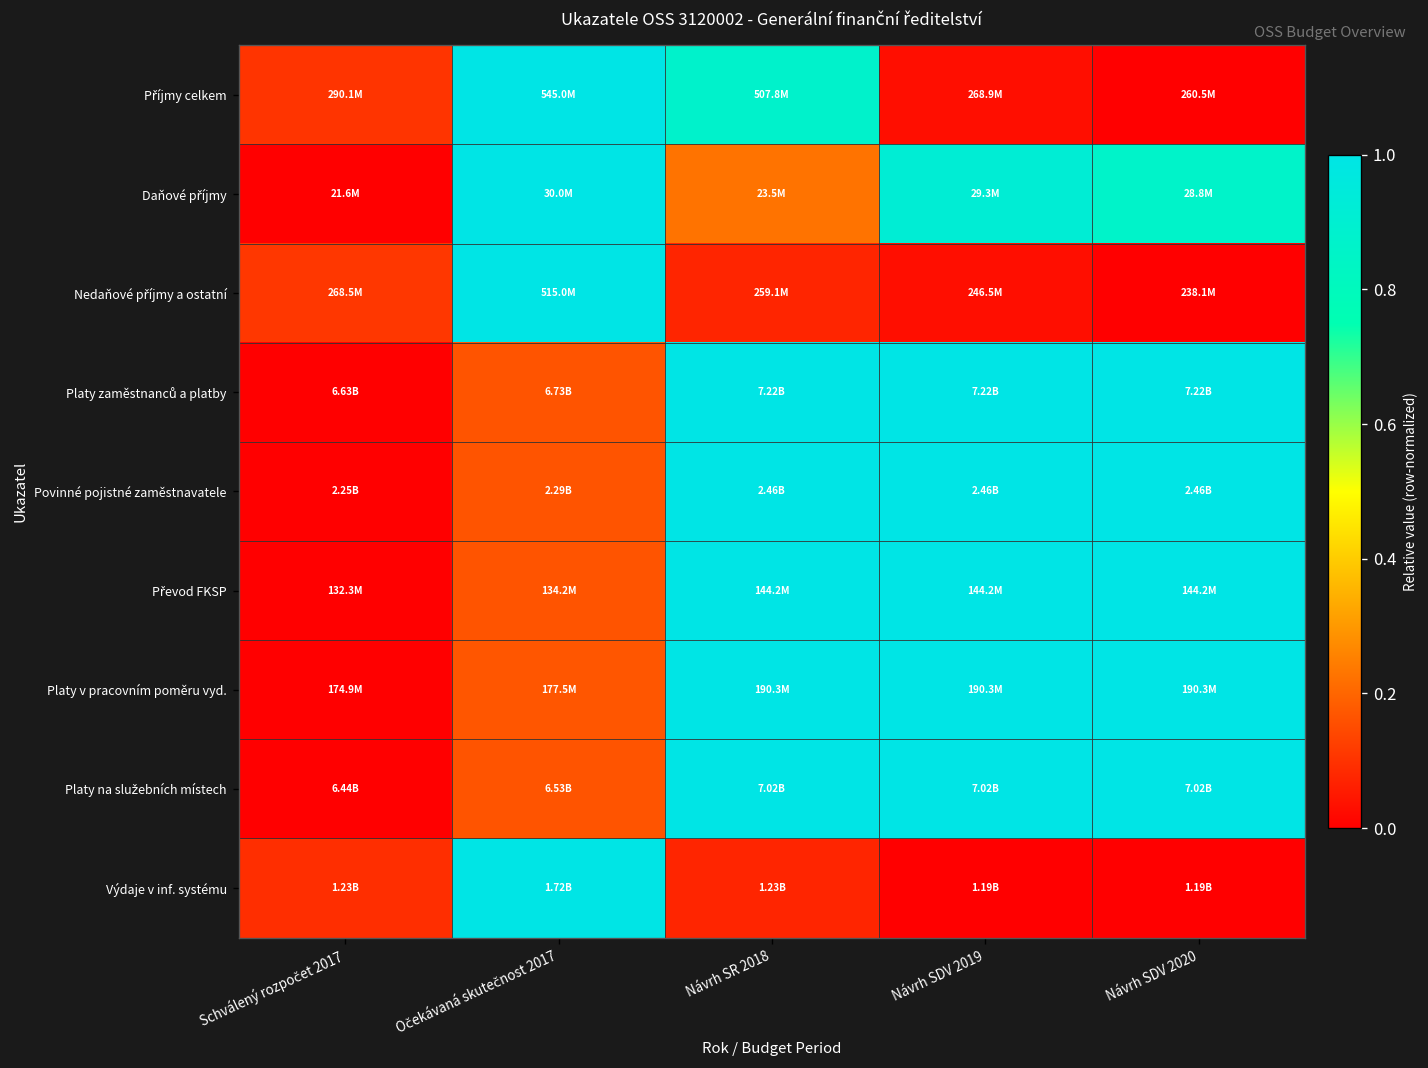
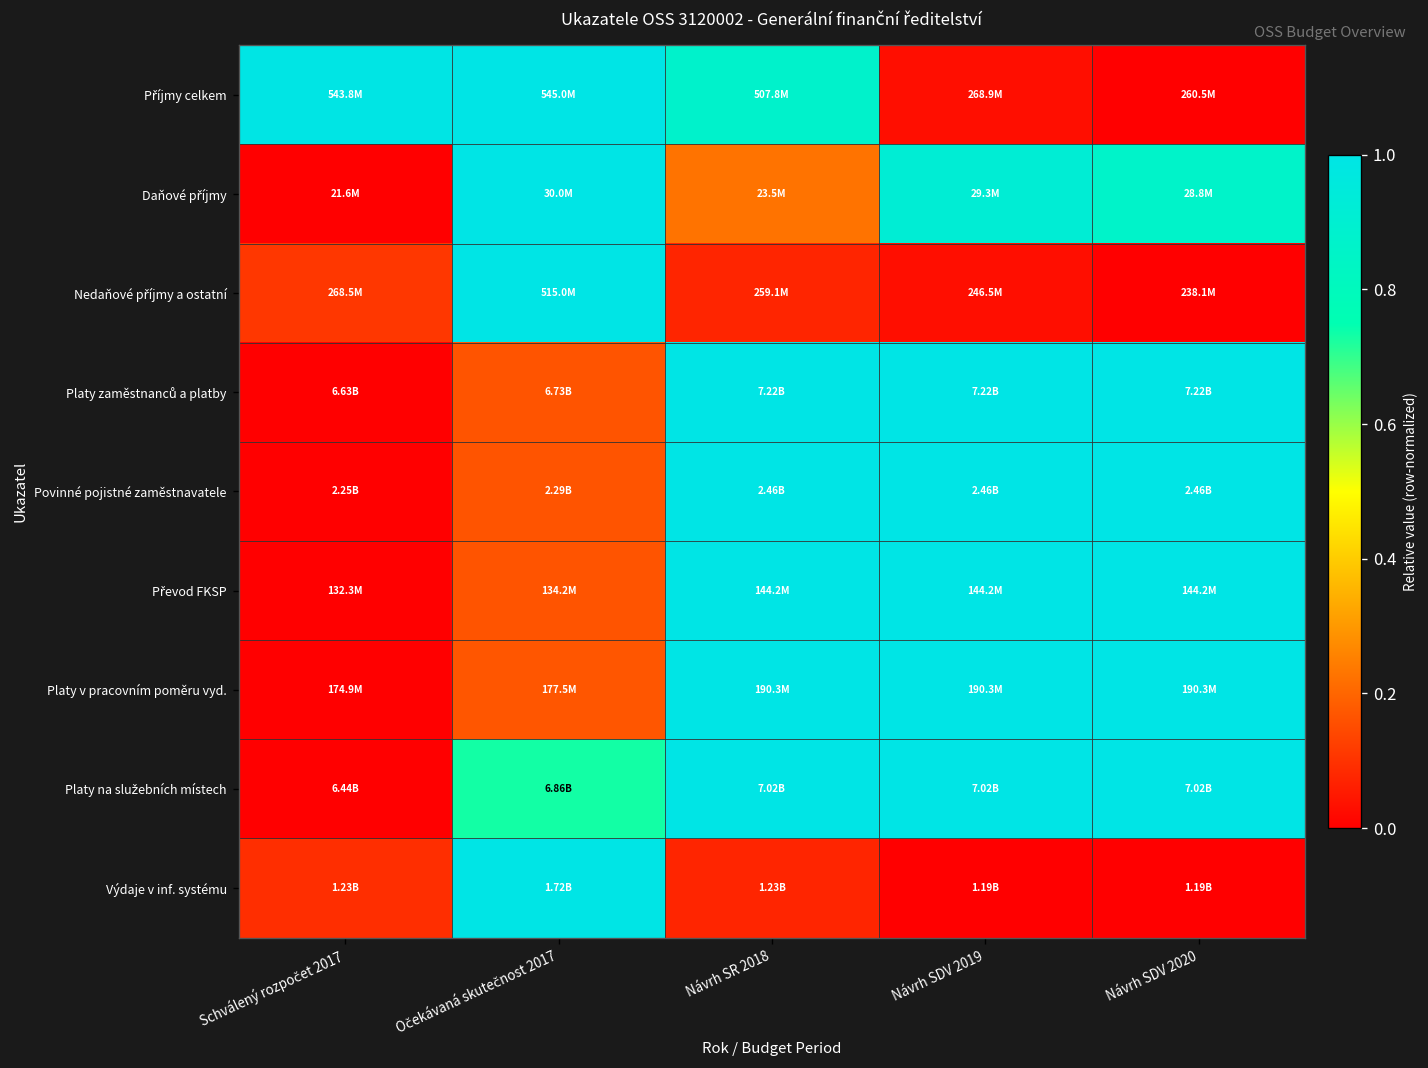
Příjmy celkem, Schválený rozpočet 2017: 290.1M -> 543.8M
Platy na služebních místech, Očekávaná skutečnost 2017: 6.53B -> 6.86B
